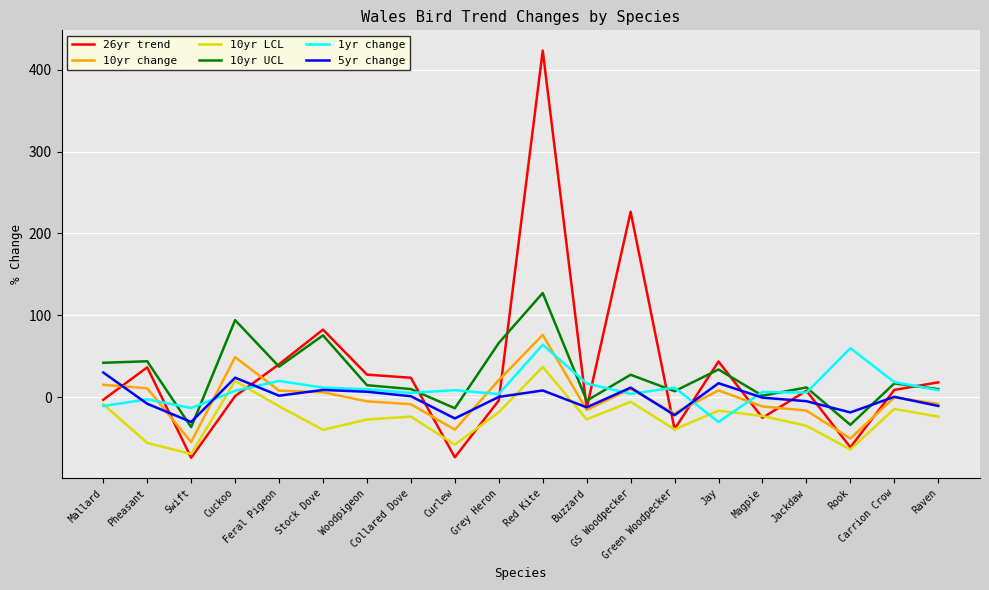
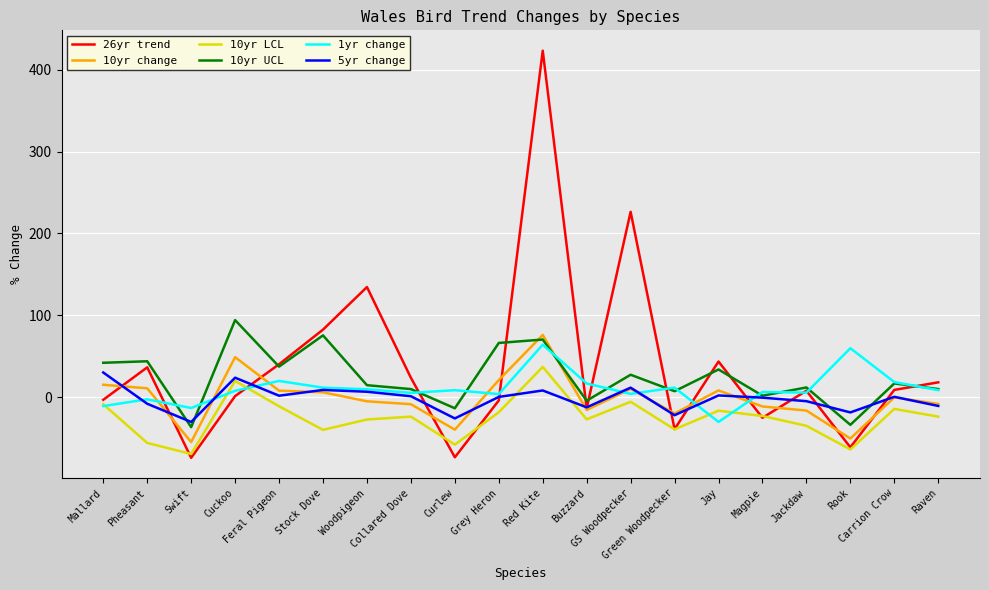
26yr trend, Woodpigeon: 30 -> 130
10yr UCL, Red Kite: 130 -> 70
5yr change, Jay: 20 -> 0
